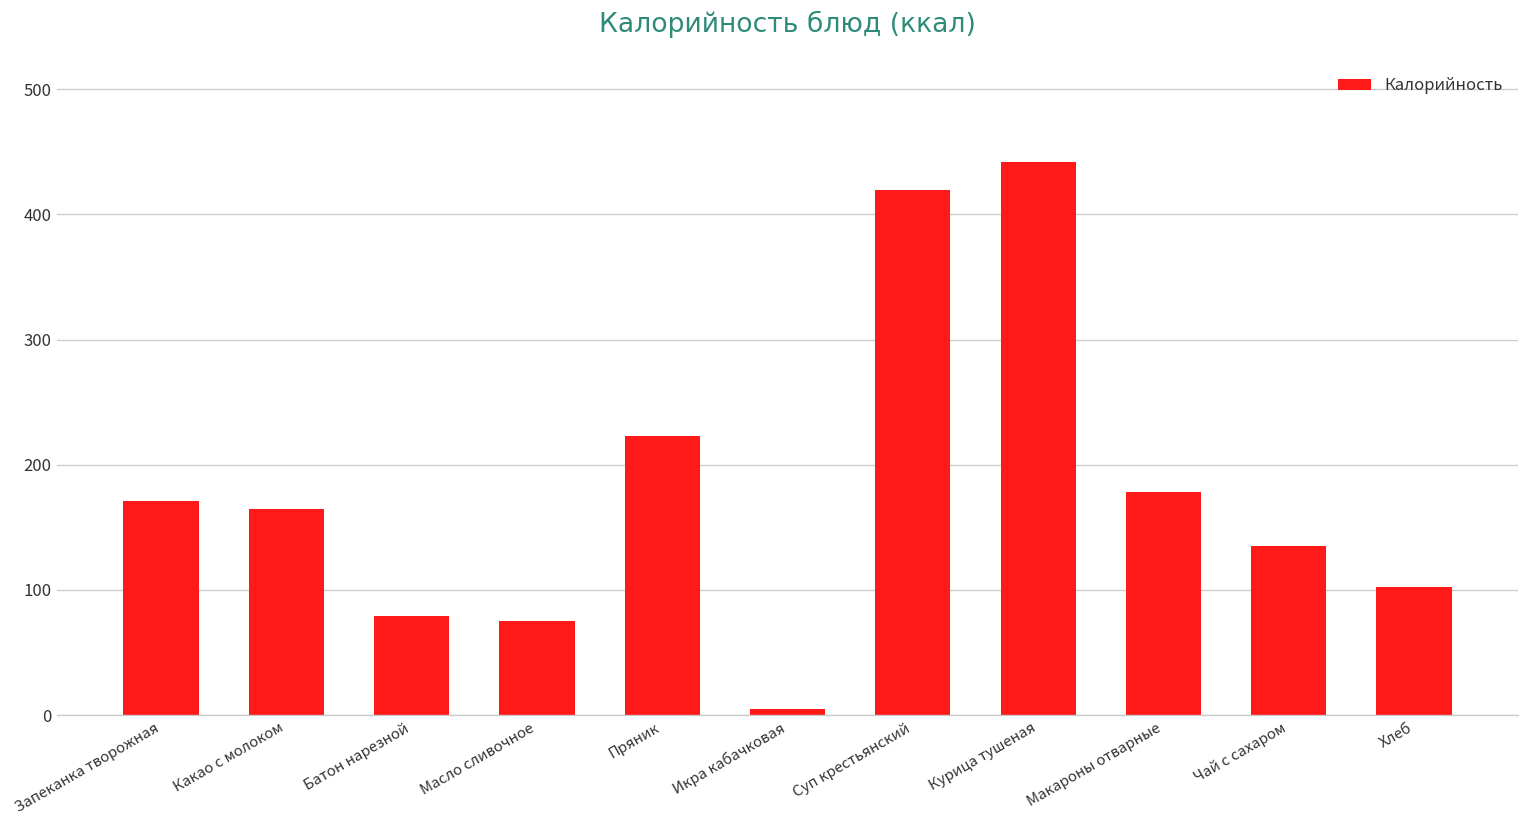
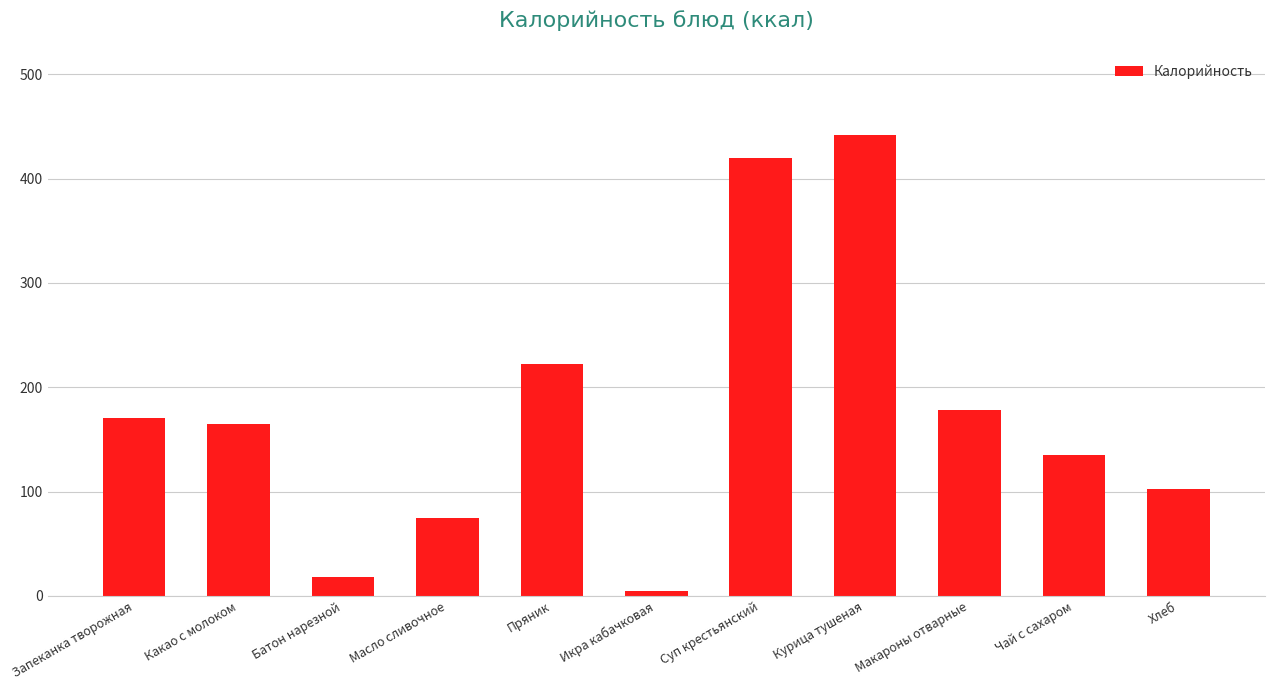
Батон нарезной: 80 -> 18
